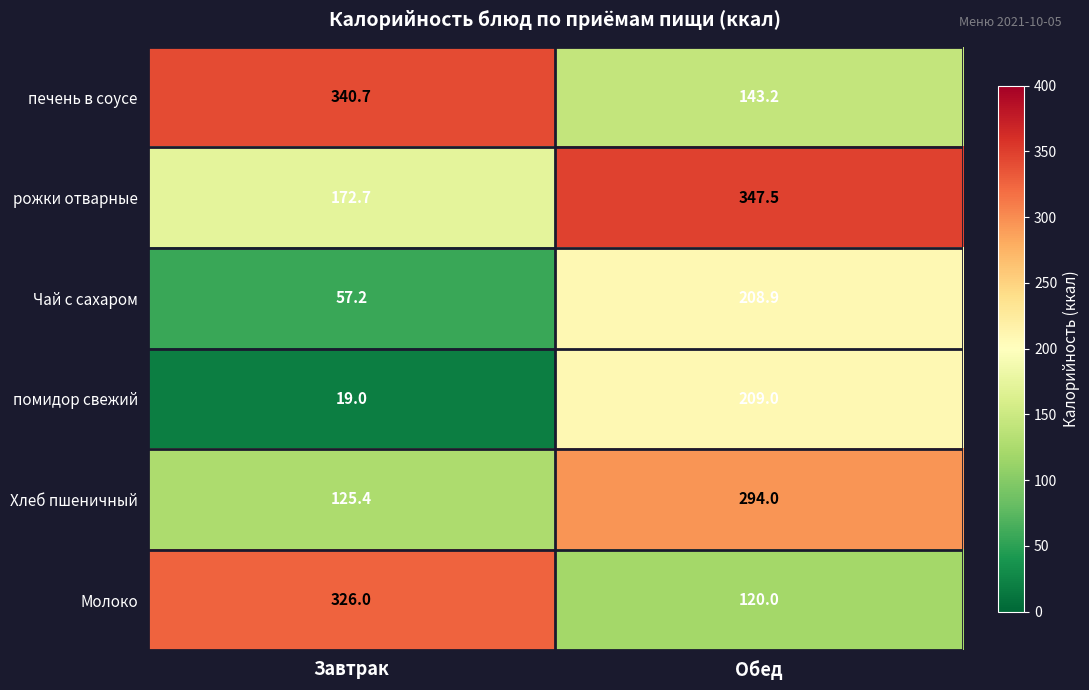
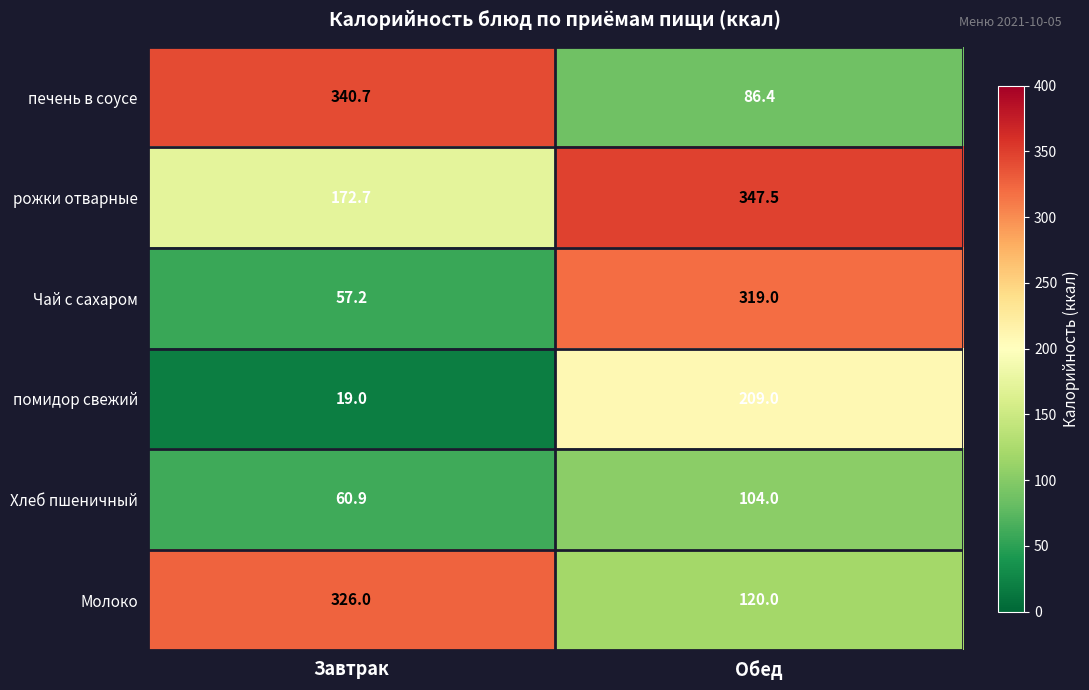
печень в соусе, Обед: 143.2 -> 86.4
Чай с сахаром, Обед: 208.9 -> 319.0
Хлеб пшеничный, Завтрак: 125.4 -> 60.9
Хлеб пшеничный, Обед: 294.0 -> 104.0
